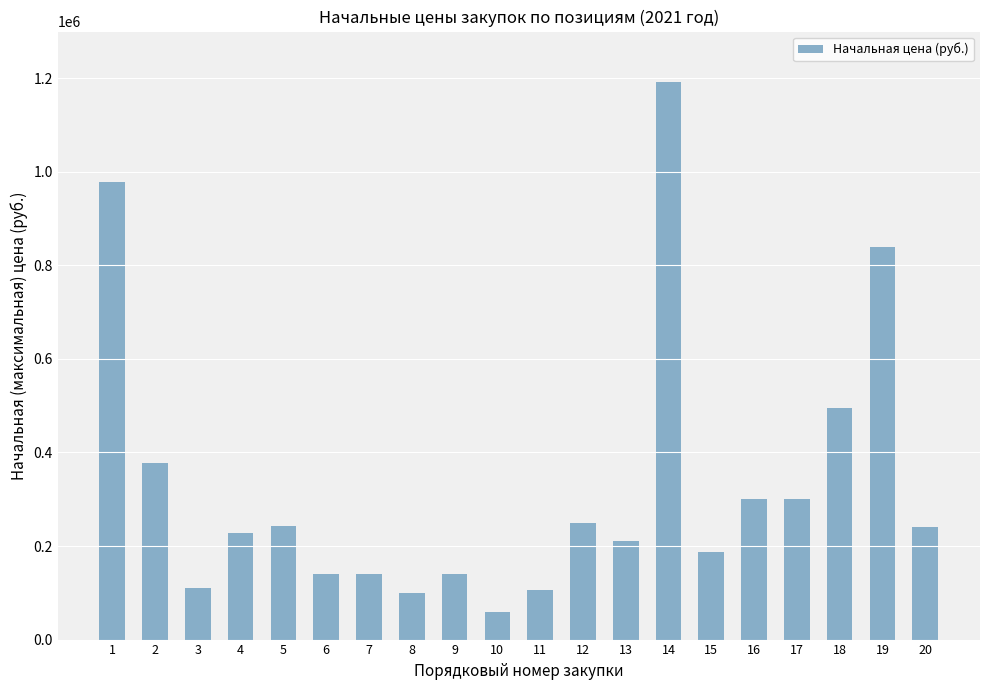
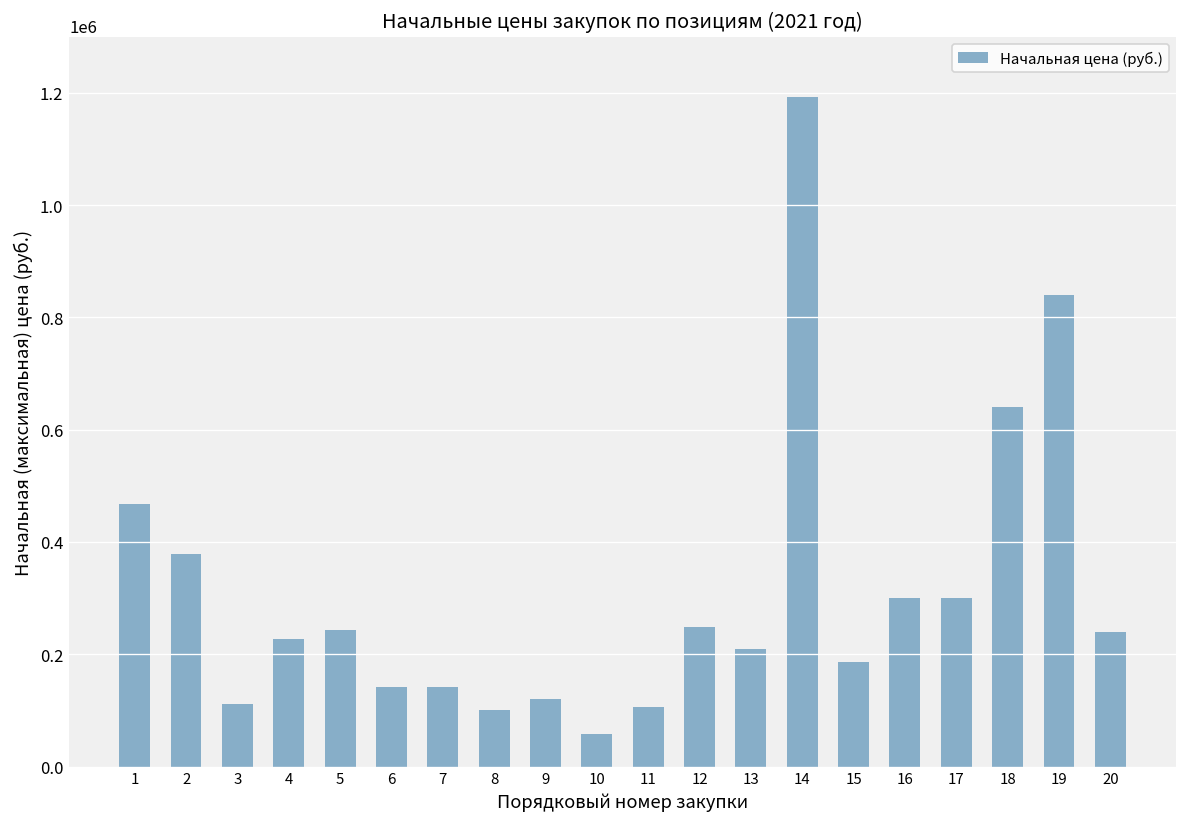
1: 980000 -> 470000
9: 140000 -> 120000
18: 500000 -> 640000
